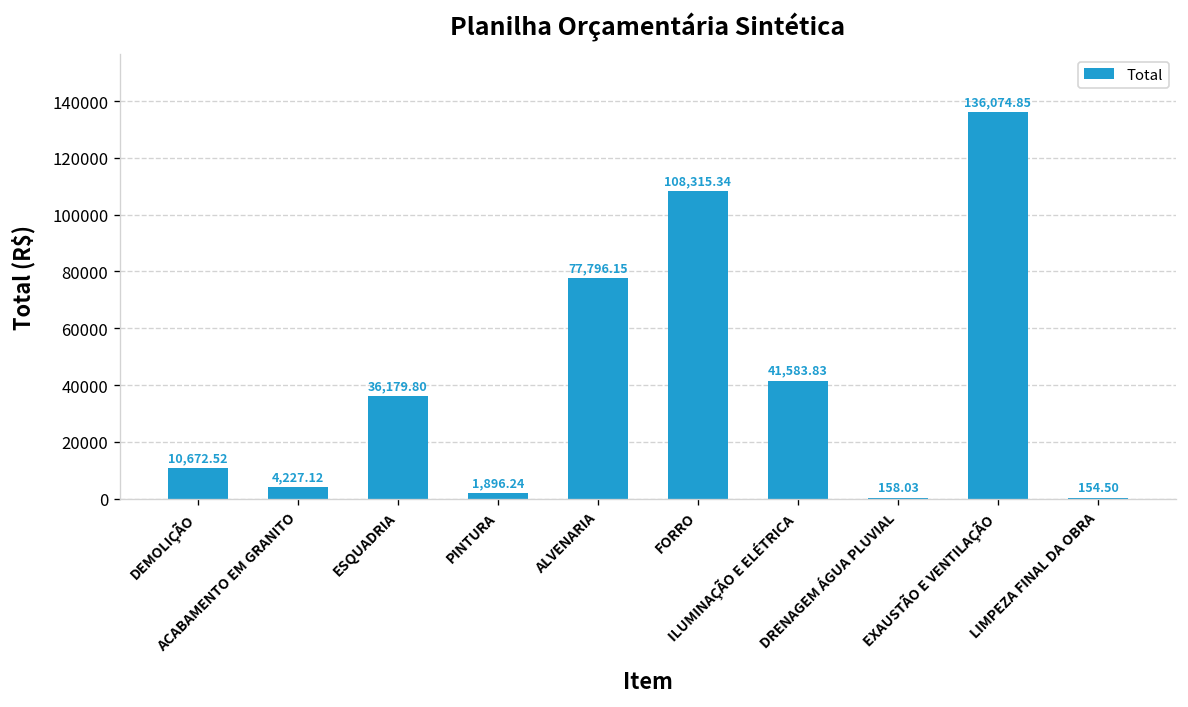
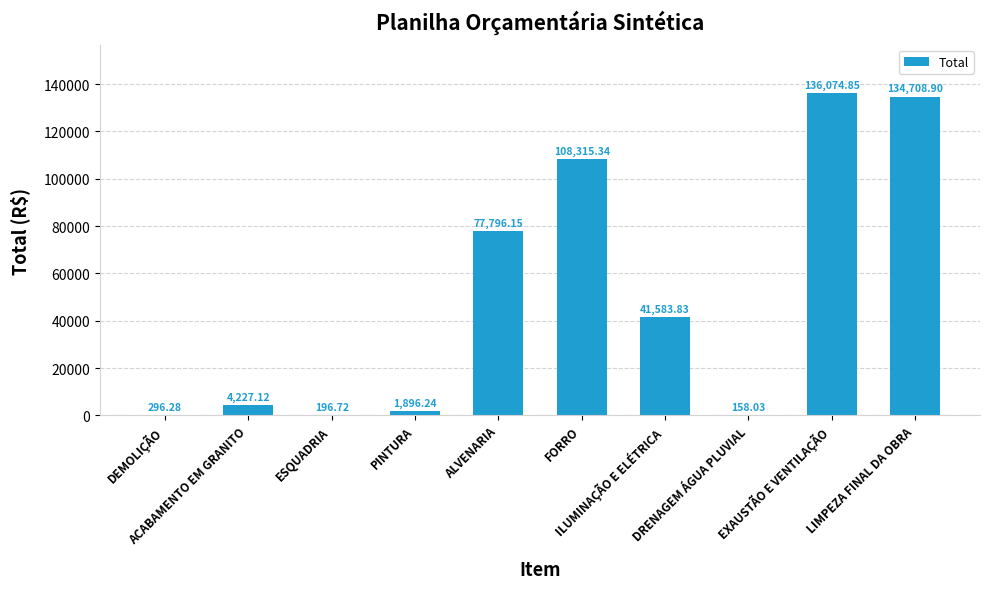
DEMOLIÇÃO: 10,672.52 -> 296.28
ESQUADRIA: 36,179.80 -> 196.72
LIMPEZA FINAL DA OBRA: 154.50 -> 134,708.90
